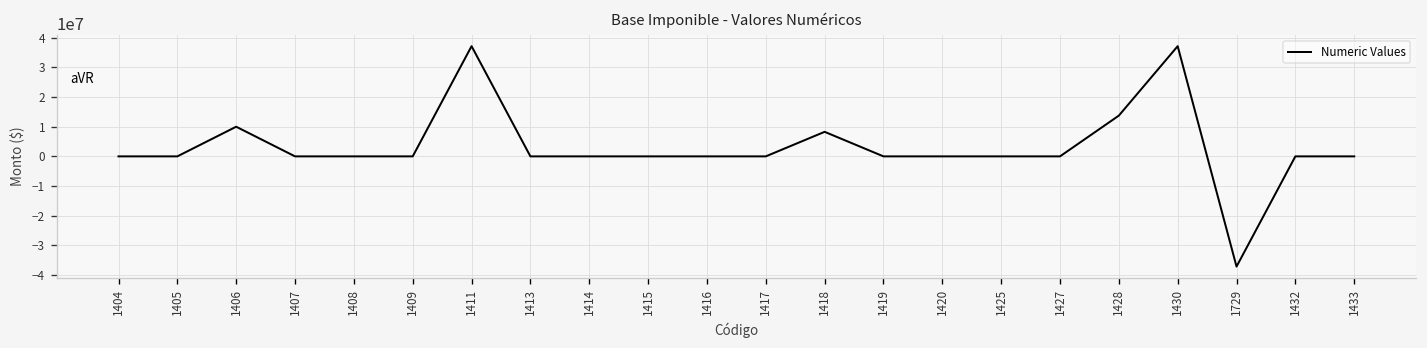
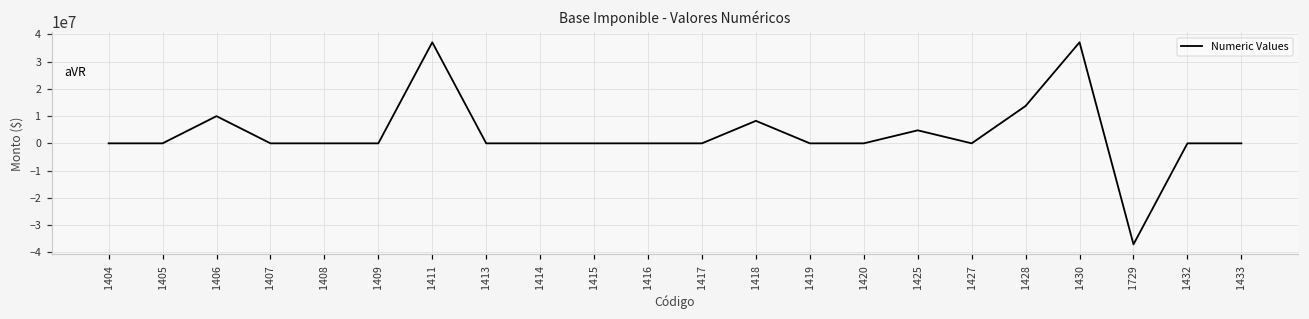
1425: 0 -> 5000000
